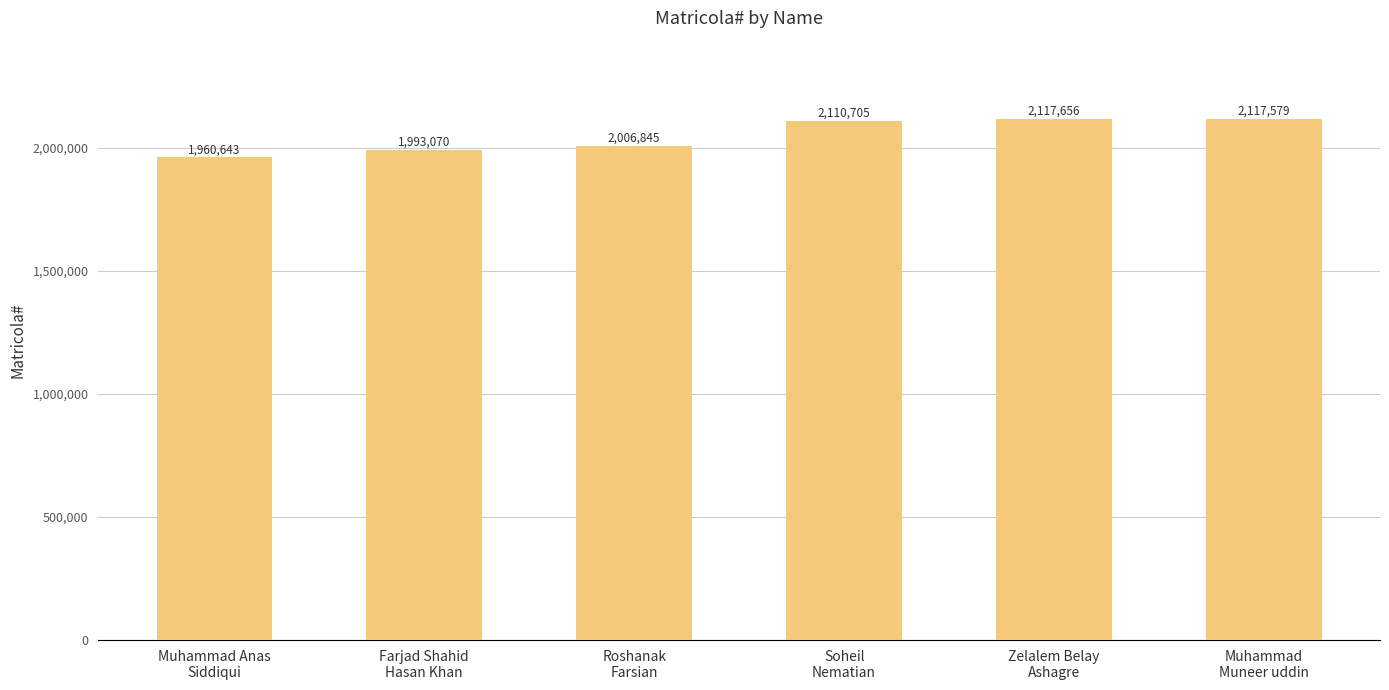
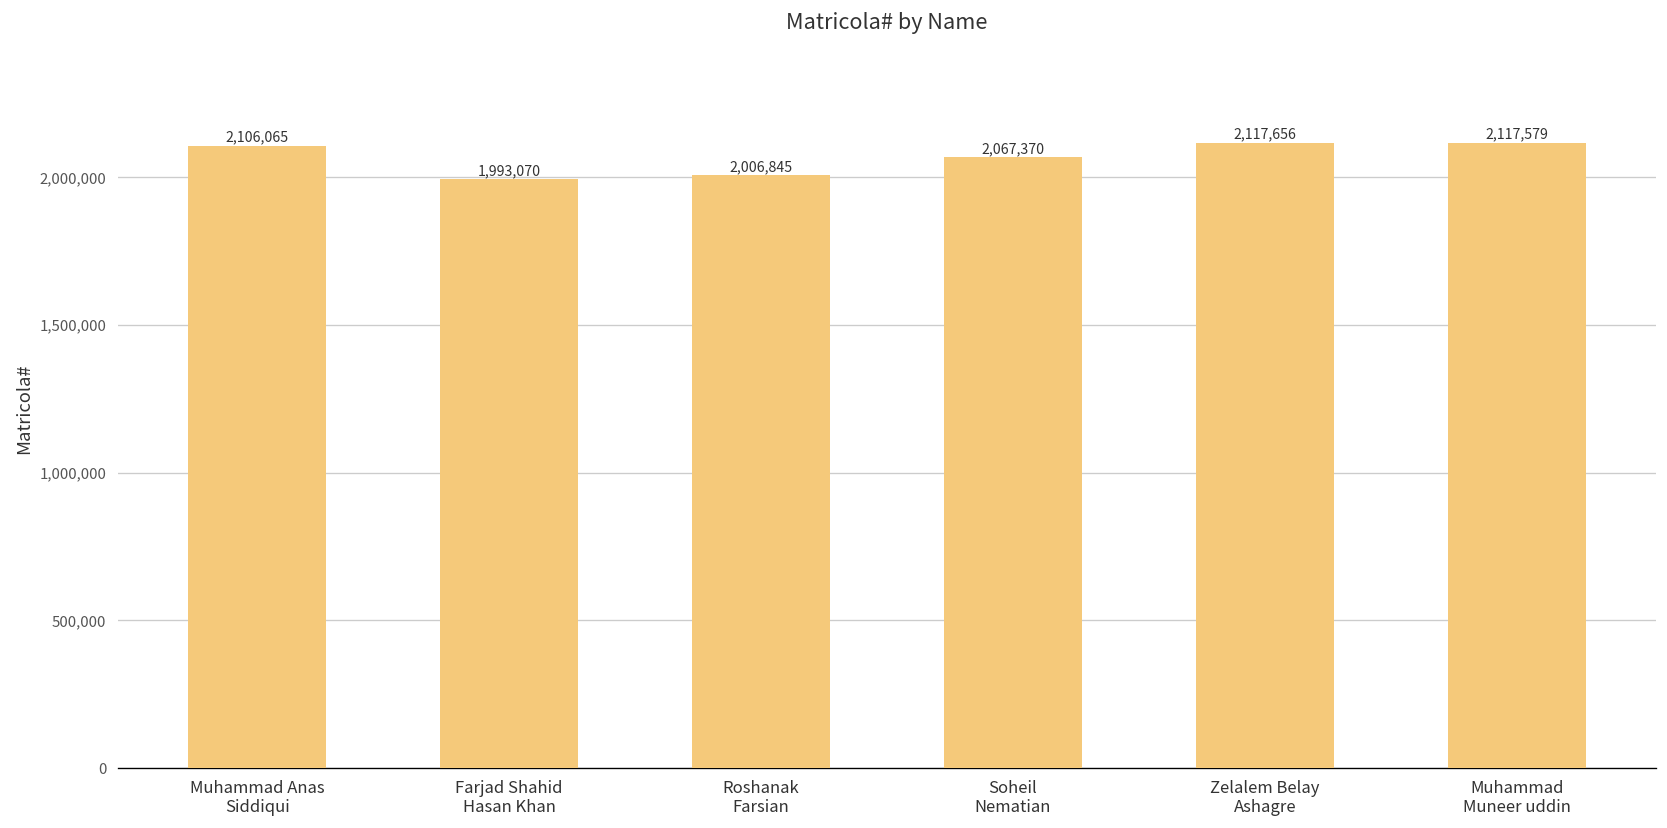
Muhammad Anas Siddiqui: 1,960,643 -> 2,106,065
Soheil Nematian: 2,110,705 -> 2,067,370
